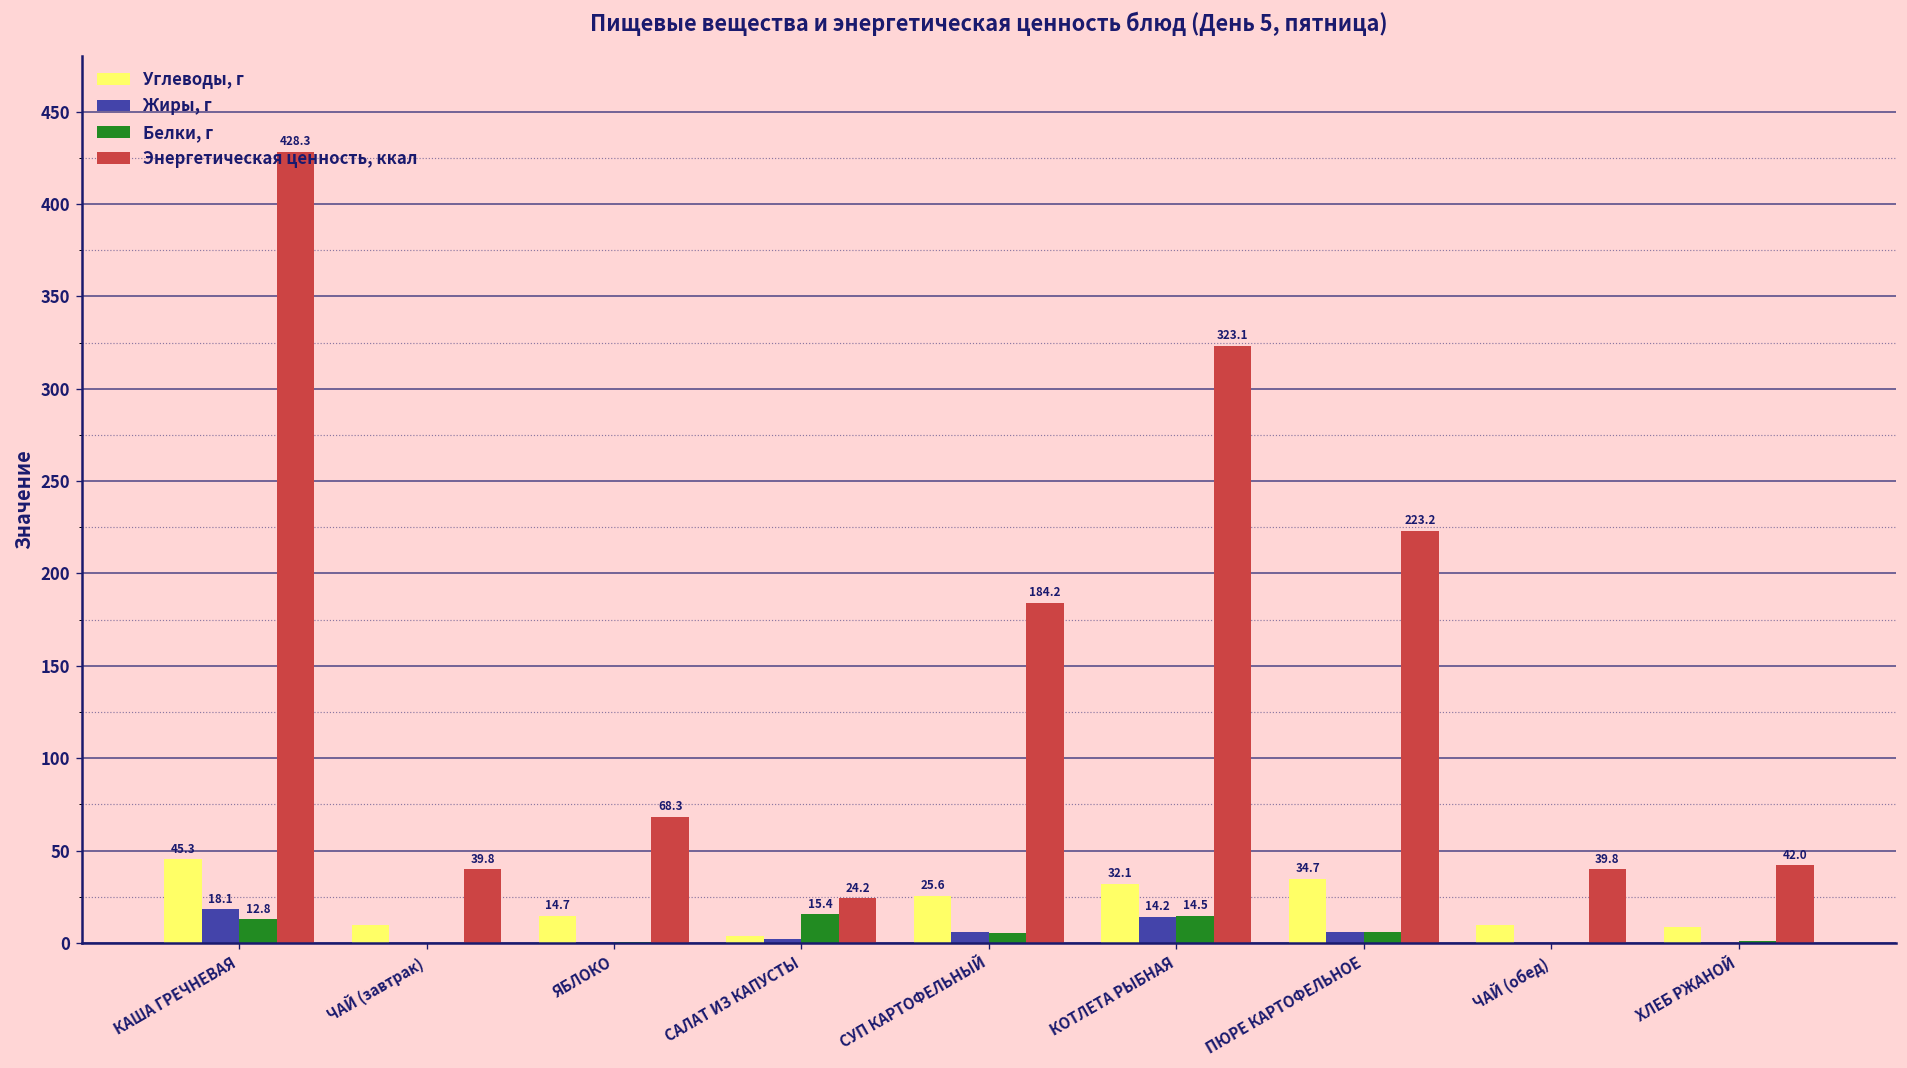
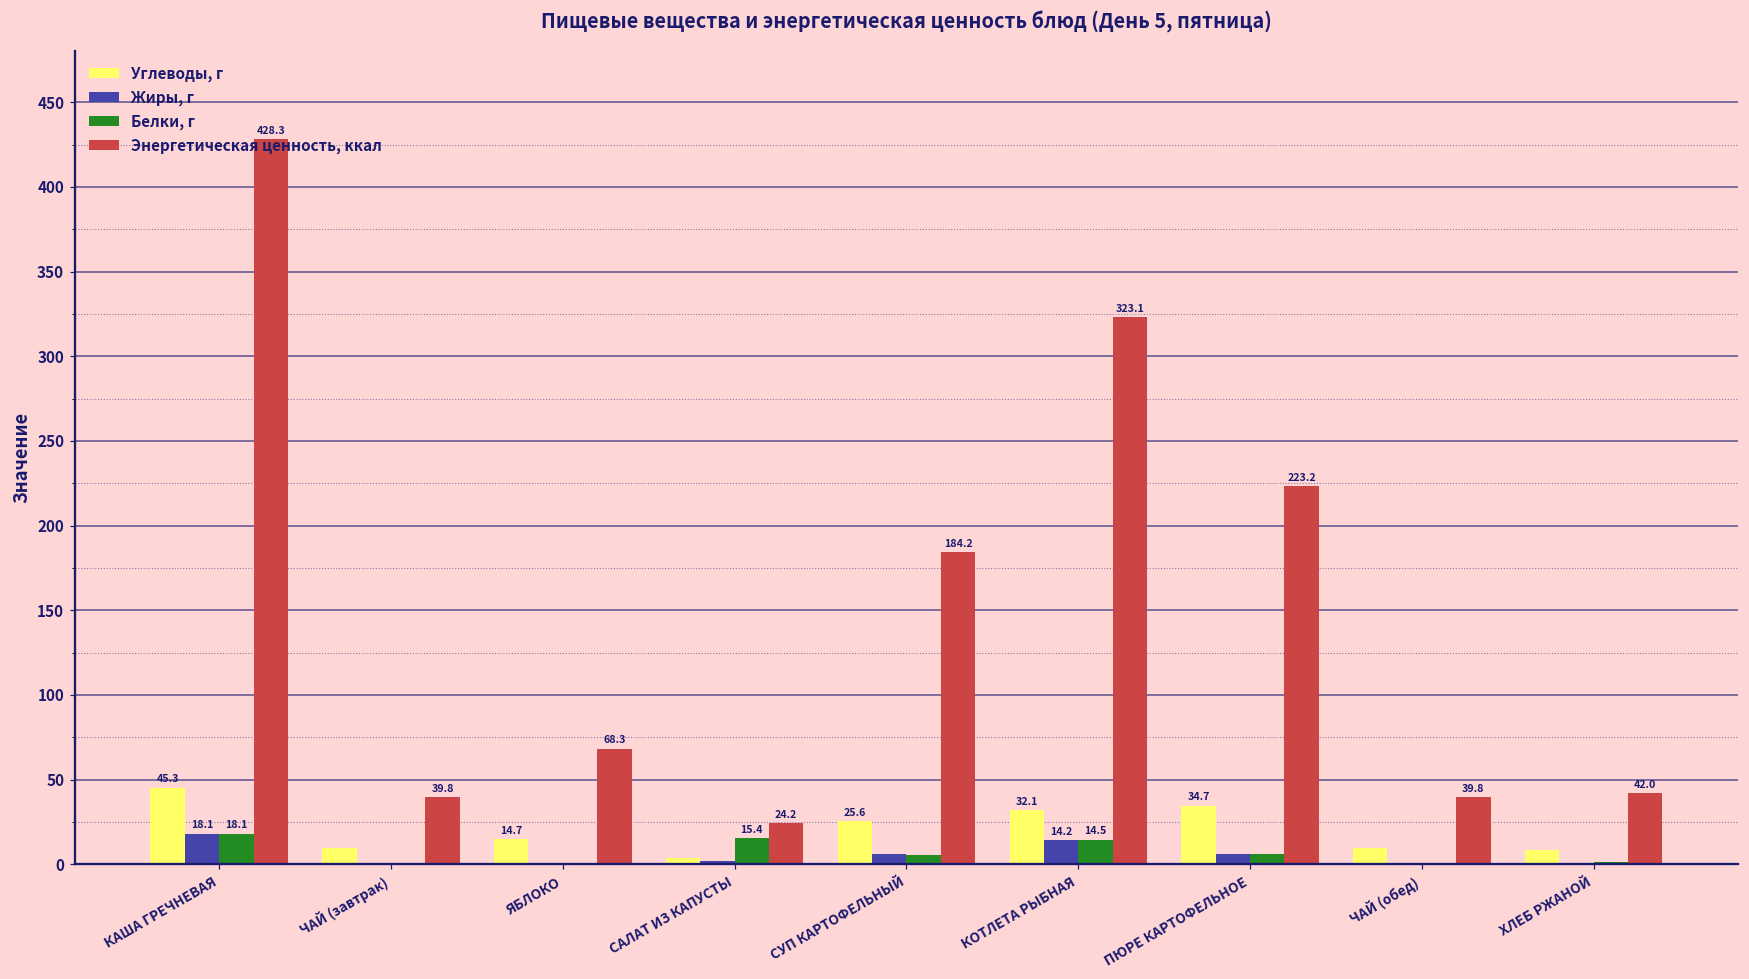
Белки, г, КАША ГРЕЧНЕВАЯ: 12.8 -> 18.1
